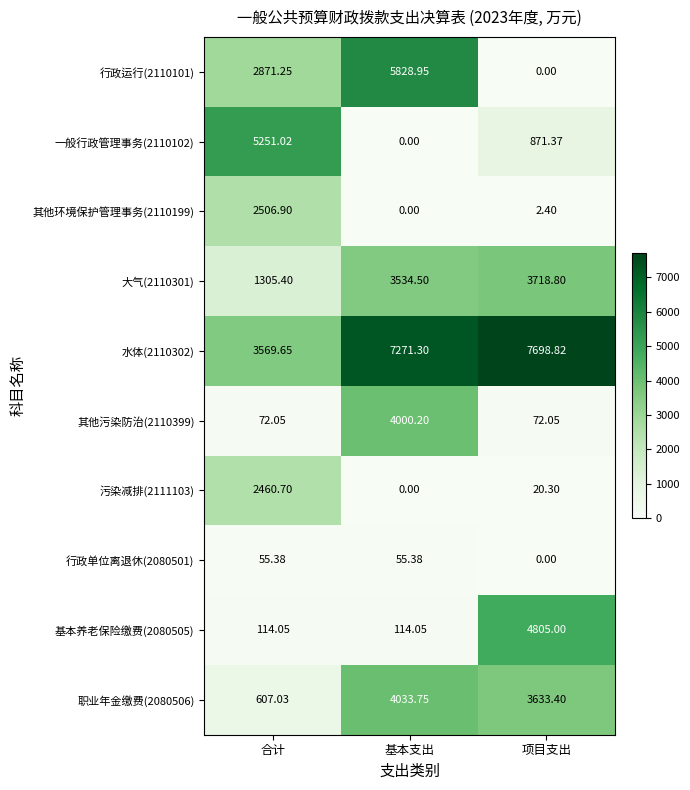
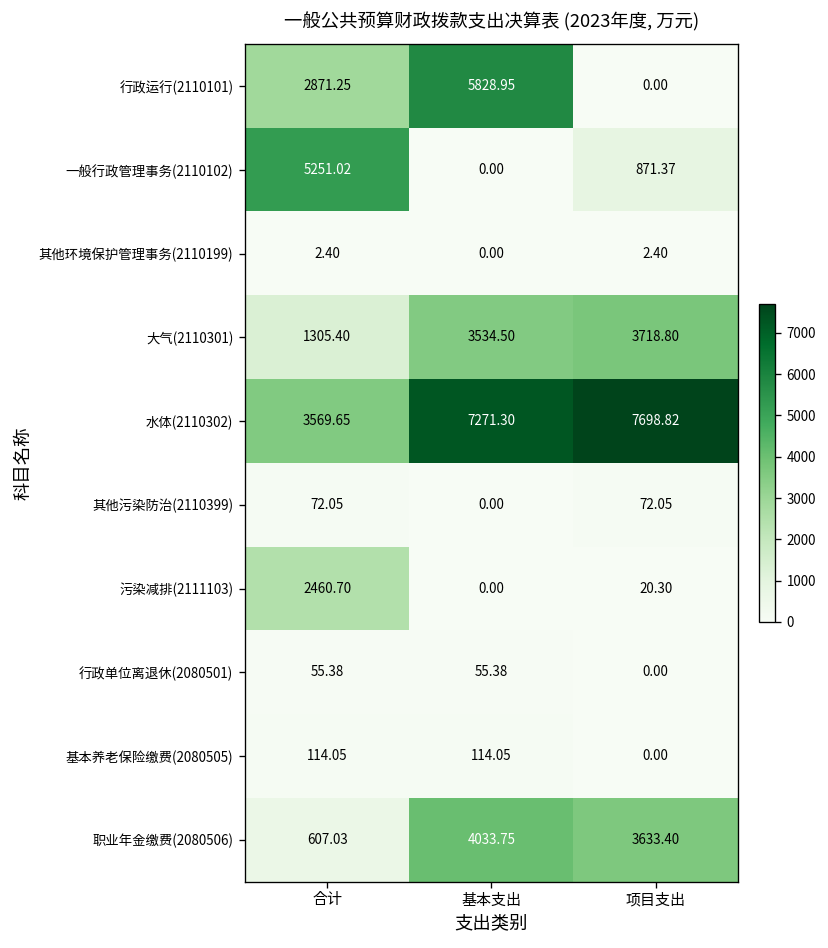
其他环境保护管理事务(2110199), 合计: 2506.90 -> 2.40
其他污染防治(2110399), 基本支出: 4000.20 -> 0.00
基本养老保险缴费(2080505), 项目支出: 4805.00 -> 0.00
